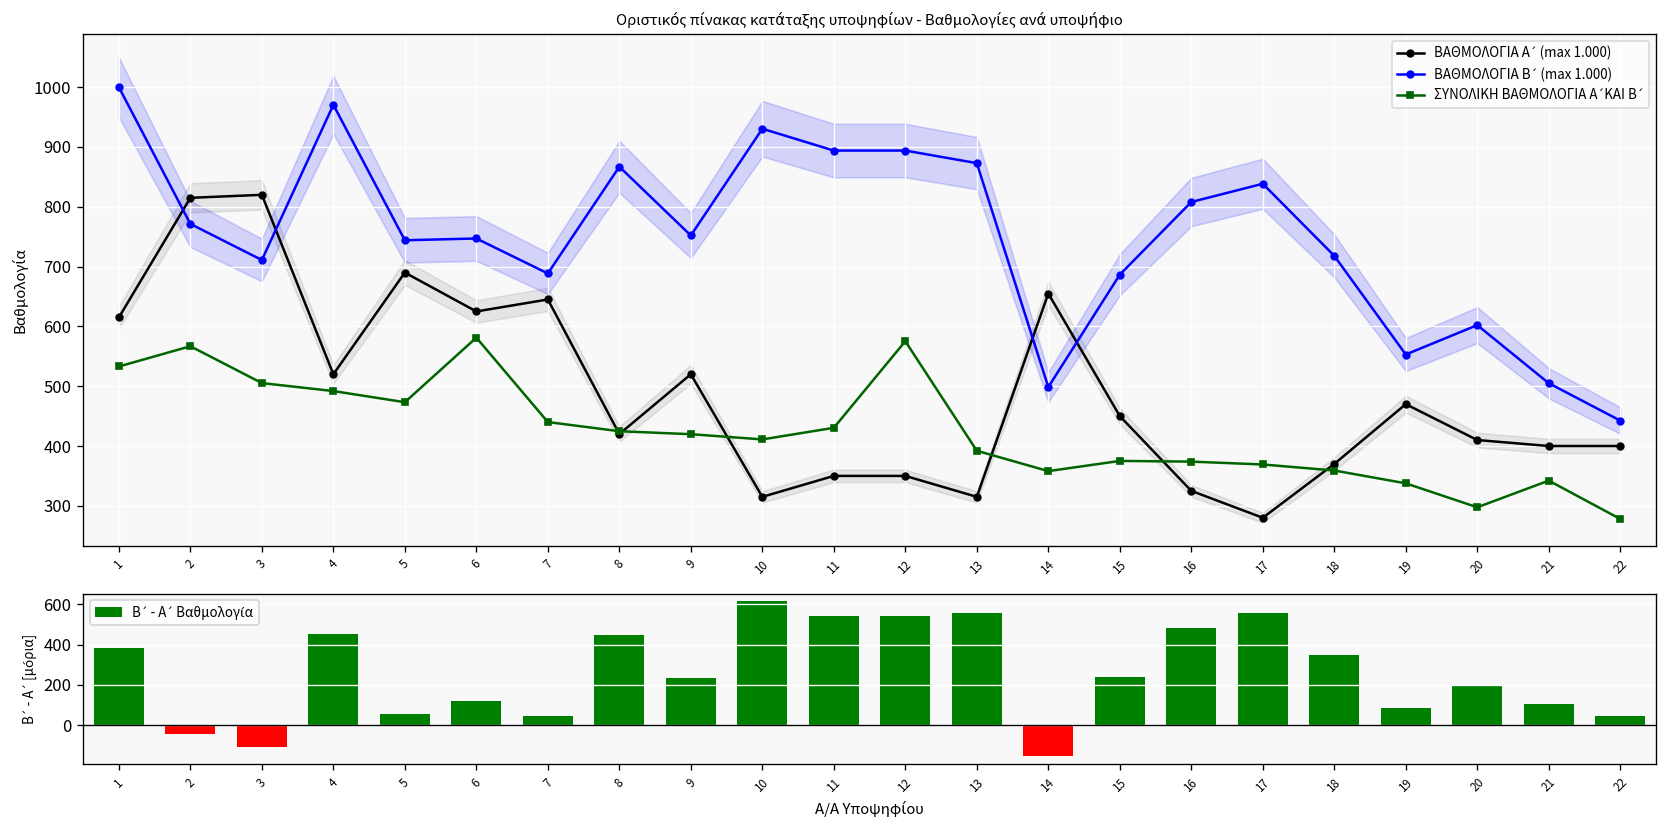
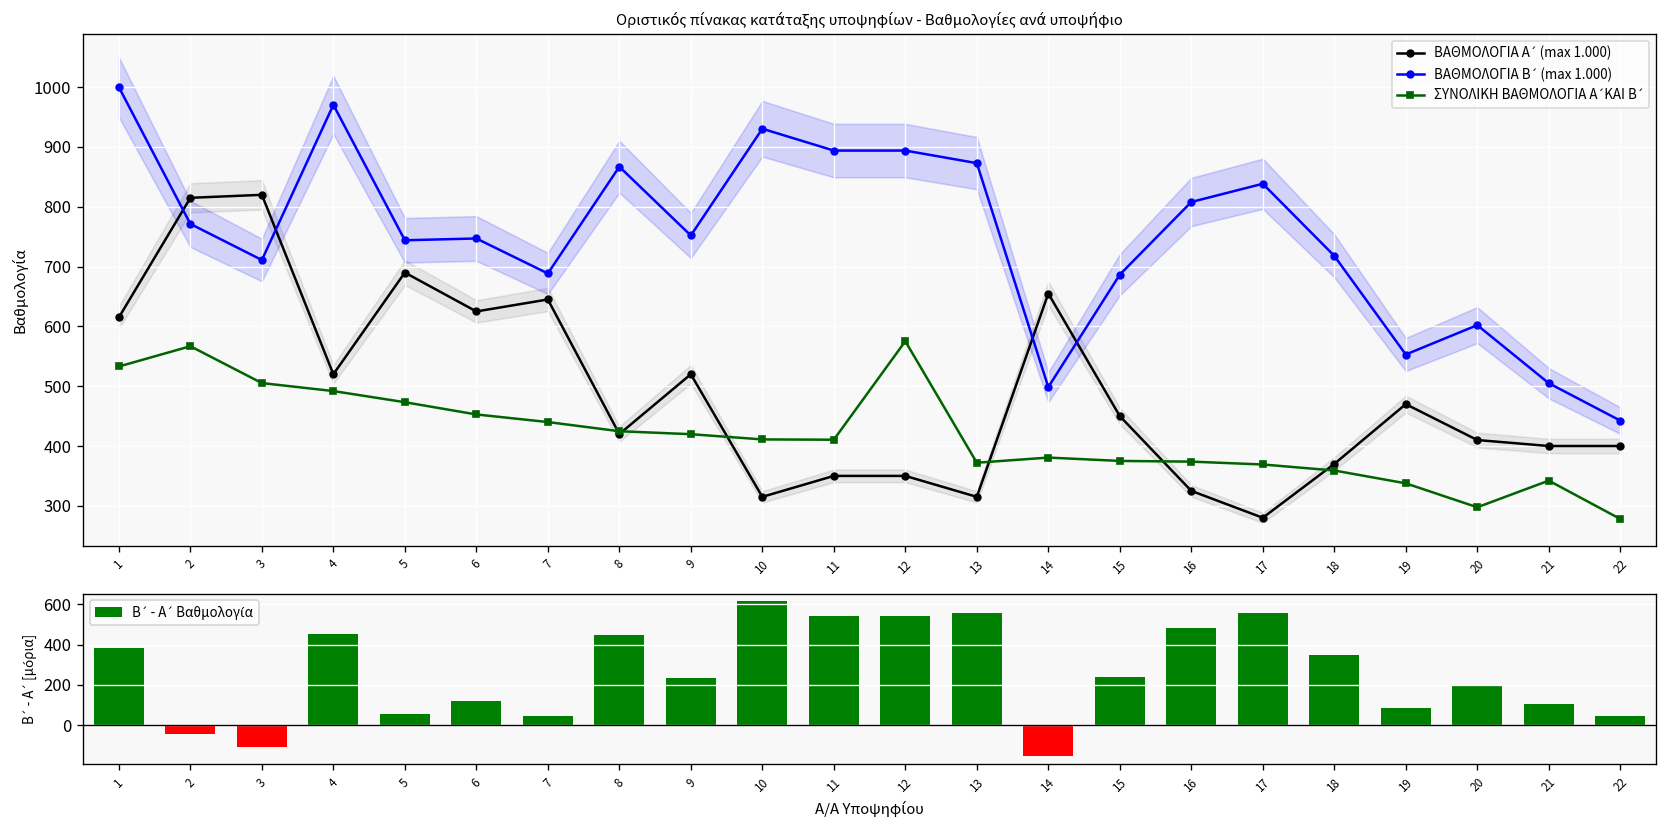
Οριστικός πίνακας κατάταξης υποψηφίων - Βαθμολογίες ανά υποψήφιο, ΣΥΝΟΛΙΚΗ ΒΑΘΜΟΛΟΓΙΑ Α΄ΚΑΙ Β΄, 6: 580 -> 450
Οριστικός πίνακας κατάταξης υποψηφίων - Βαθμολογίες ανά υποψήφιο, ΣΥΝΟΛΙΚΗ ΒΑΘΜΟΛΟΓΙΑ Α΄ΚΑΙ Β΄, 11: 430 -> 410
Οριστικός πίνακας κατάταξης υποψηφίων - Βαθμολογίες ανά υποψήφιο, ΣΥΝΟΛΙΚΗ ΒΑΘΜΟΛΟΓΙΑ Α΄ΚΑΙ Β΄, 13: 390 -> 370
Οριστικός πίνακας κατάταξης υποψηφίων - Βαθμολογίες ανά υποψήφιο, ΣΥΝΟΛΙΚΗ ΒΑΘΜΟΛΟΓΙΑ Α΄ΚΑΙ Β΄, 14: 360 -> 380
